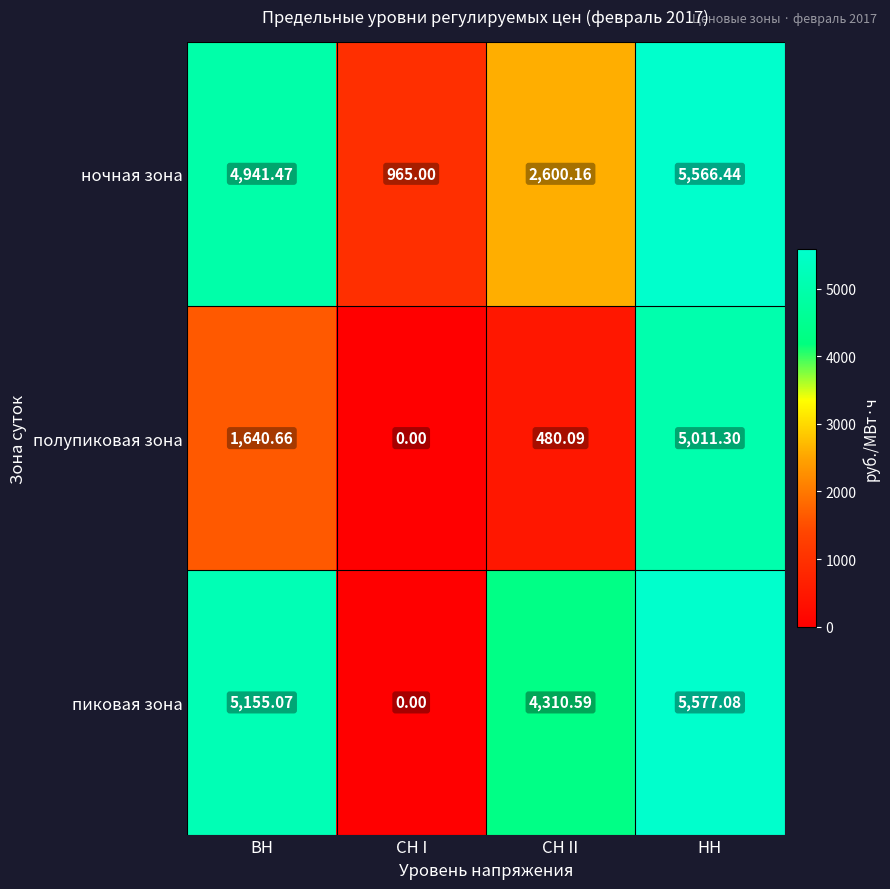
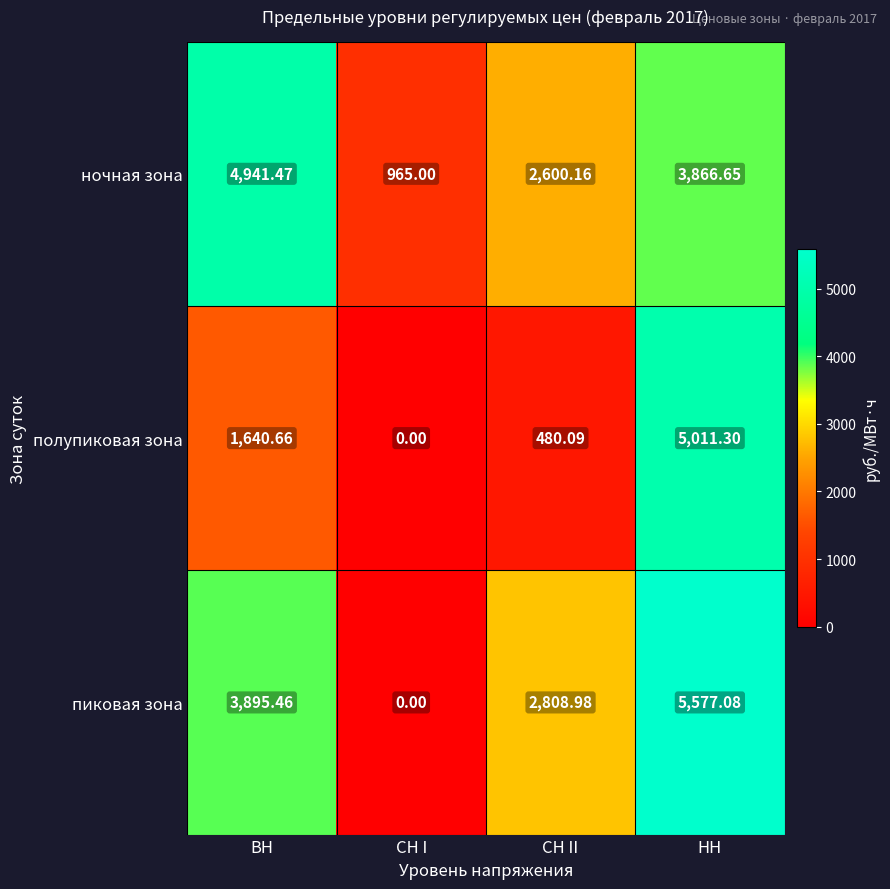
ночная зона, НН: 5,566.44 -> 3,866.65
пиковая зона, ВН: 5,155.07 -> 3,895.46
пиковая зона, СН II: 4,310.59 -> 2,808.98
